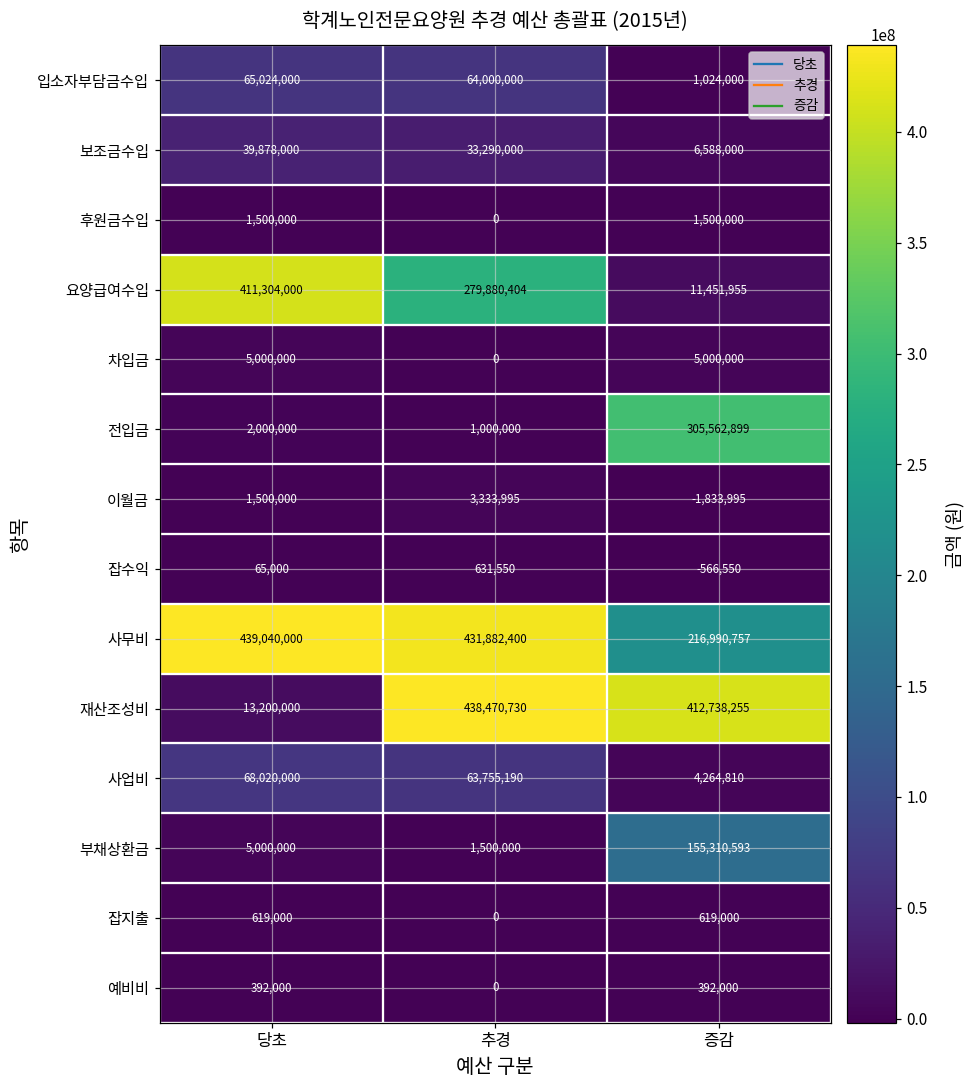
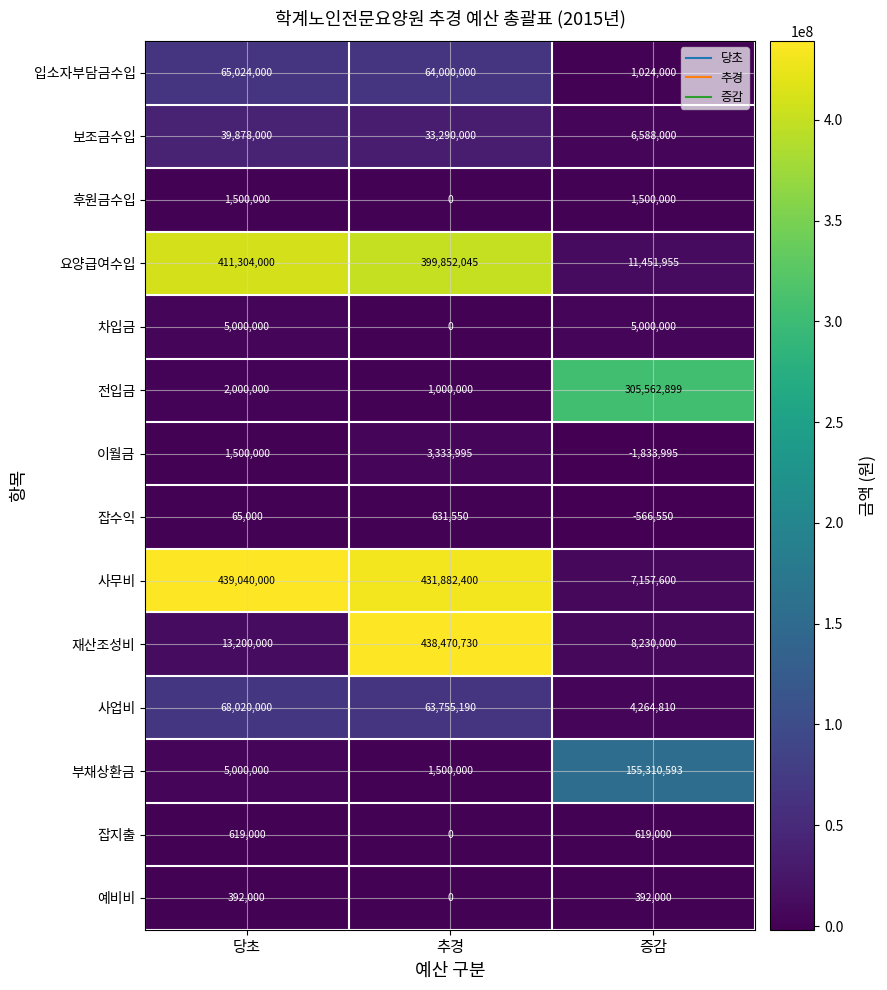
요양급여수입, 추경: 279,880,404 -> 399,852,045
사무비, 증감: 216,990,757 -> 7,157,600
재산조성비, 증감: 412,738,255 -> 8,230,000
